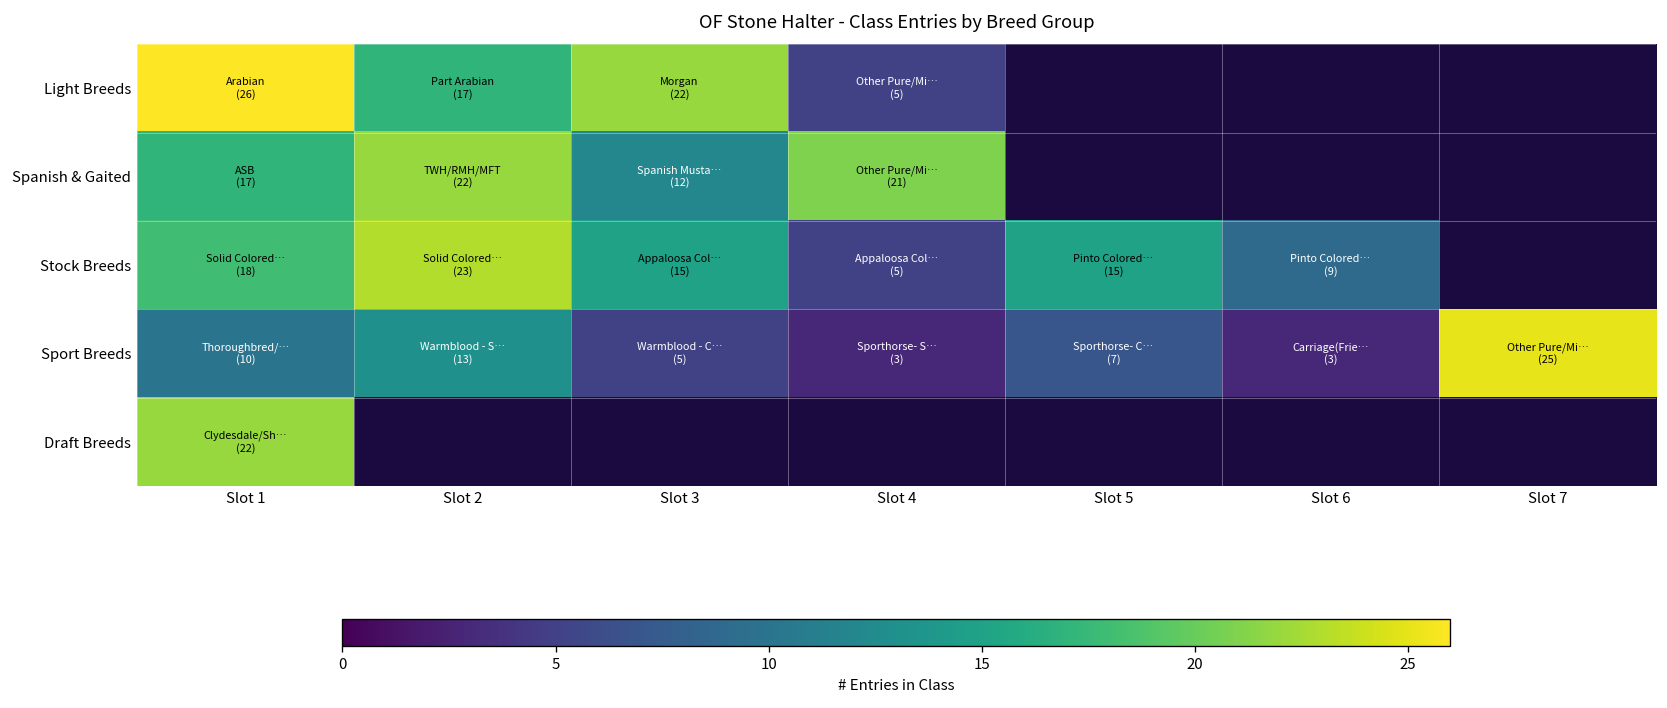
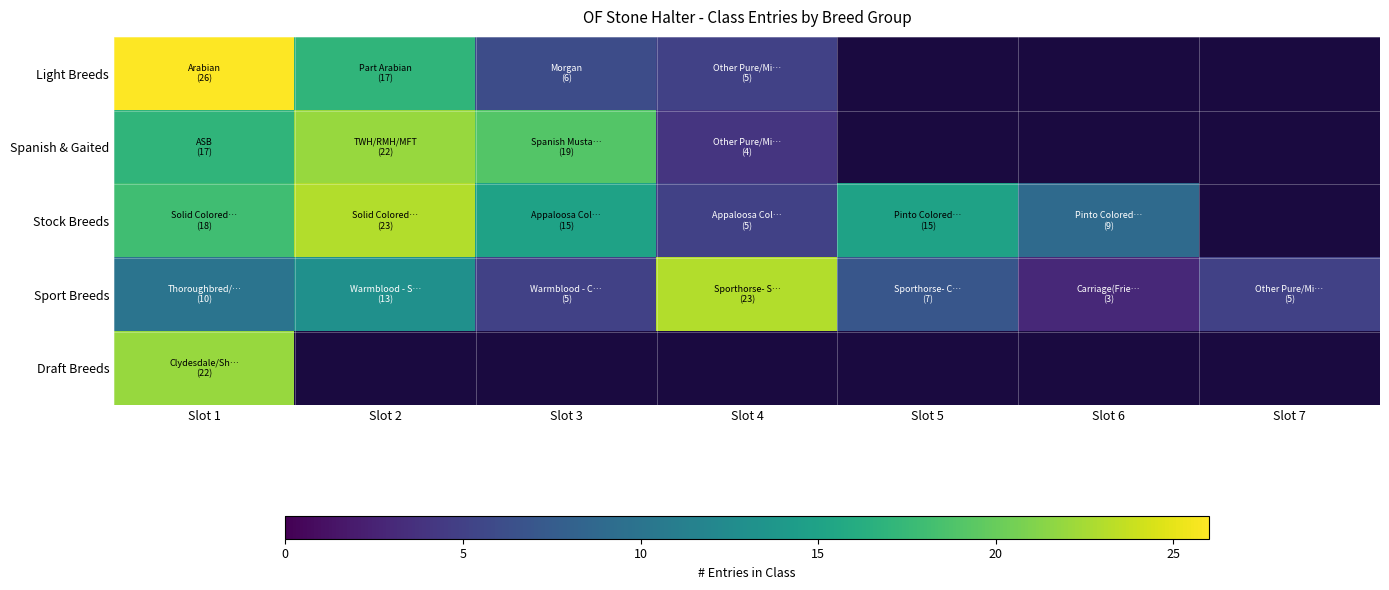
Light Breeds, Slot 3: (22) -> (6)
Spanish & Gaited, Slot 3: (12) -> (19)
Spanish & Gaited, Slot 4: (21) -> (4)
Sport Breeds, Slot 4: (3) -> (23)
Sport Breeds, Slot 7: (25) -> (5)
